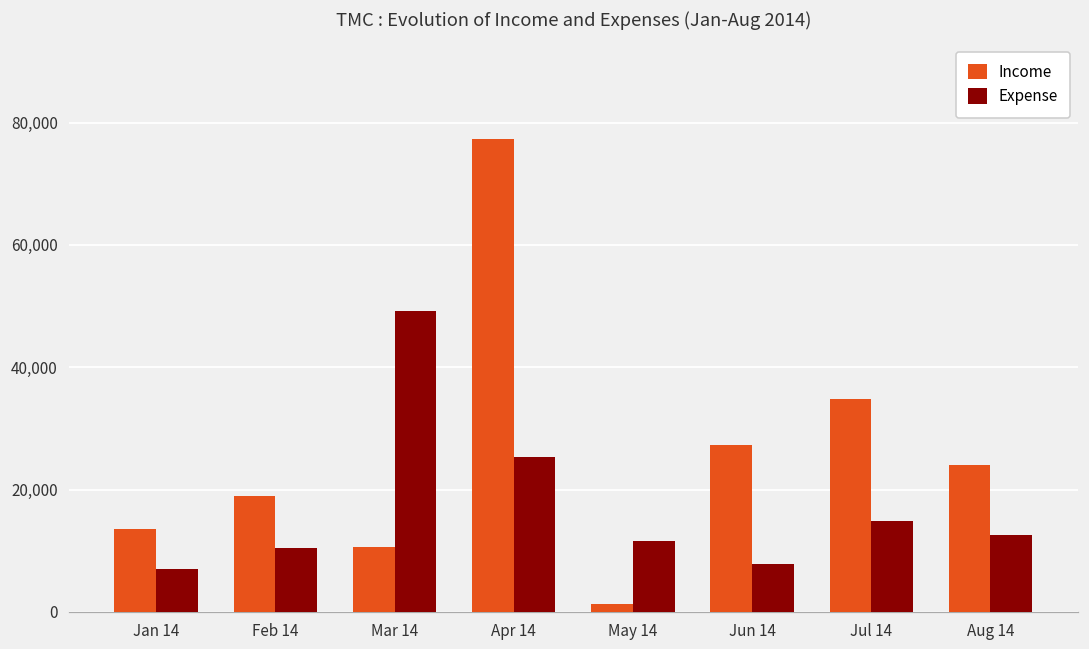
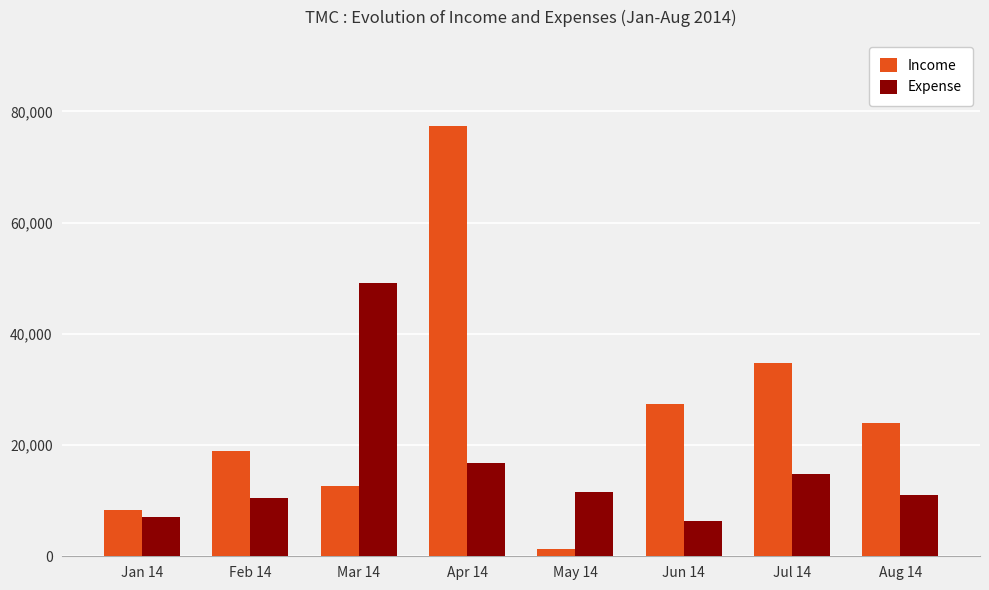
Income, Jan 14: 14,000 -> 8,000
Income, Mar 14: 11,000 -> 13,000
Expense, Apr 14: 25,000 -> 17,000
Expense, Jun 14: 8,000 -> 6,000
Expense, Aug 14: 13,000 -> 11,000
